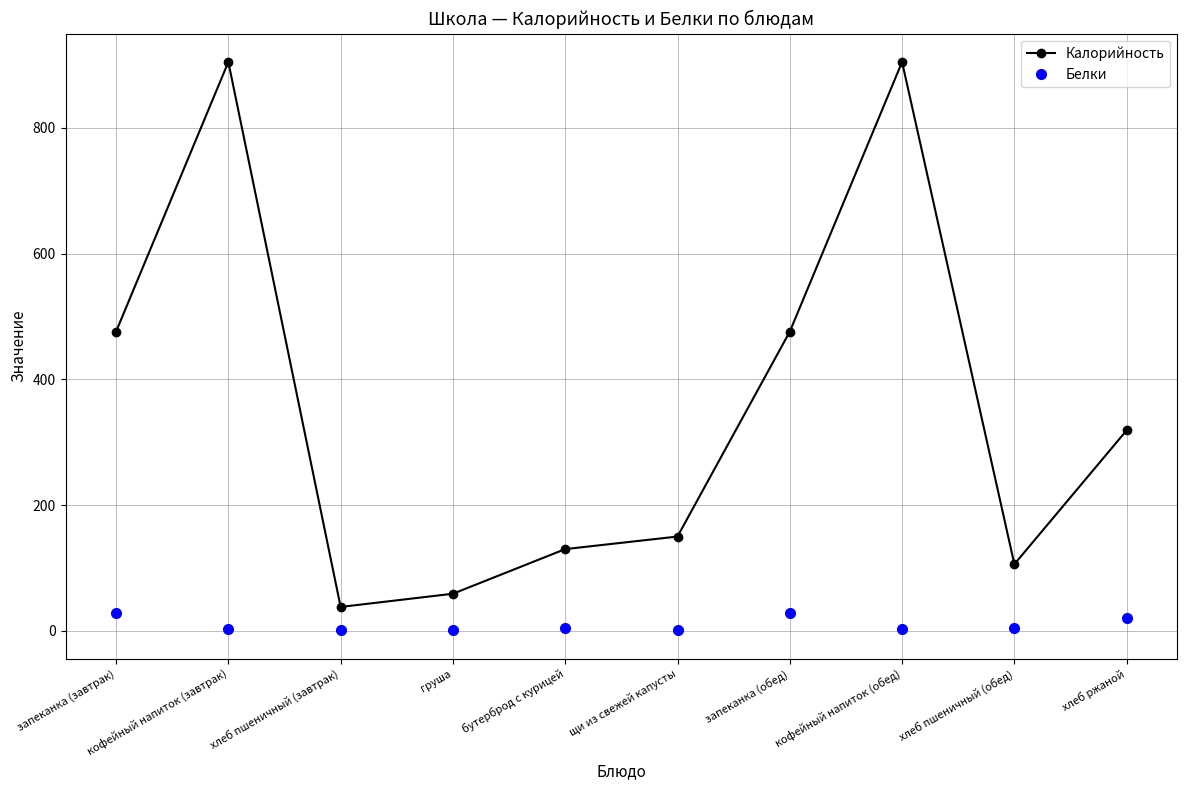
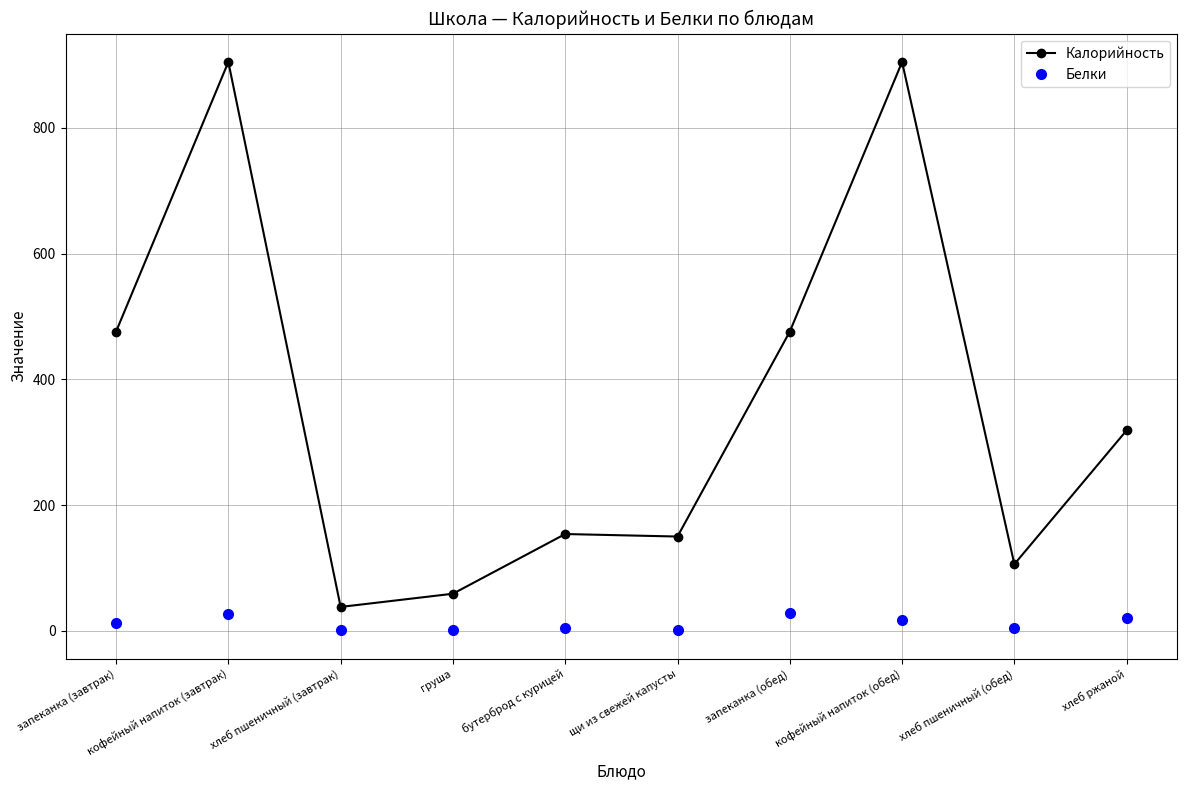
Белки, запеканка (завтрак): 30 -> 10
Белки, кофейный напиток (завтрак): 0 -> 30
Калорийность, бутерброд с курицей: 130 -> 150
Белки, кофейный напиток (обед): 0 -> 20
